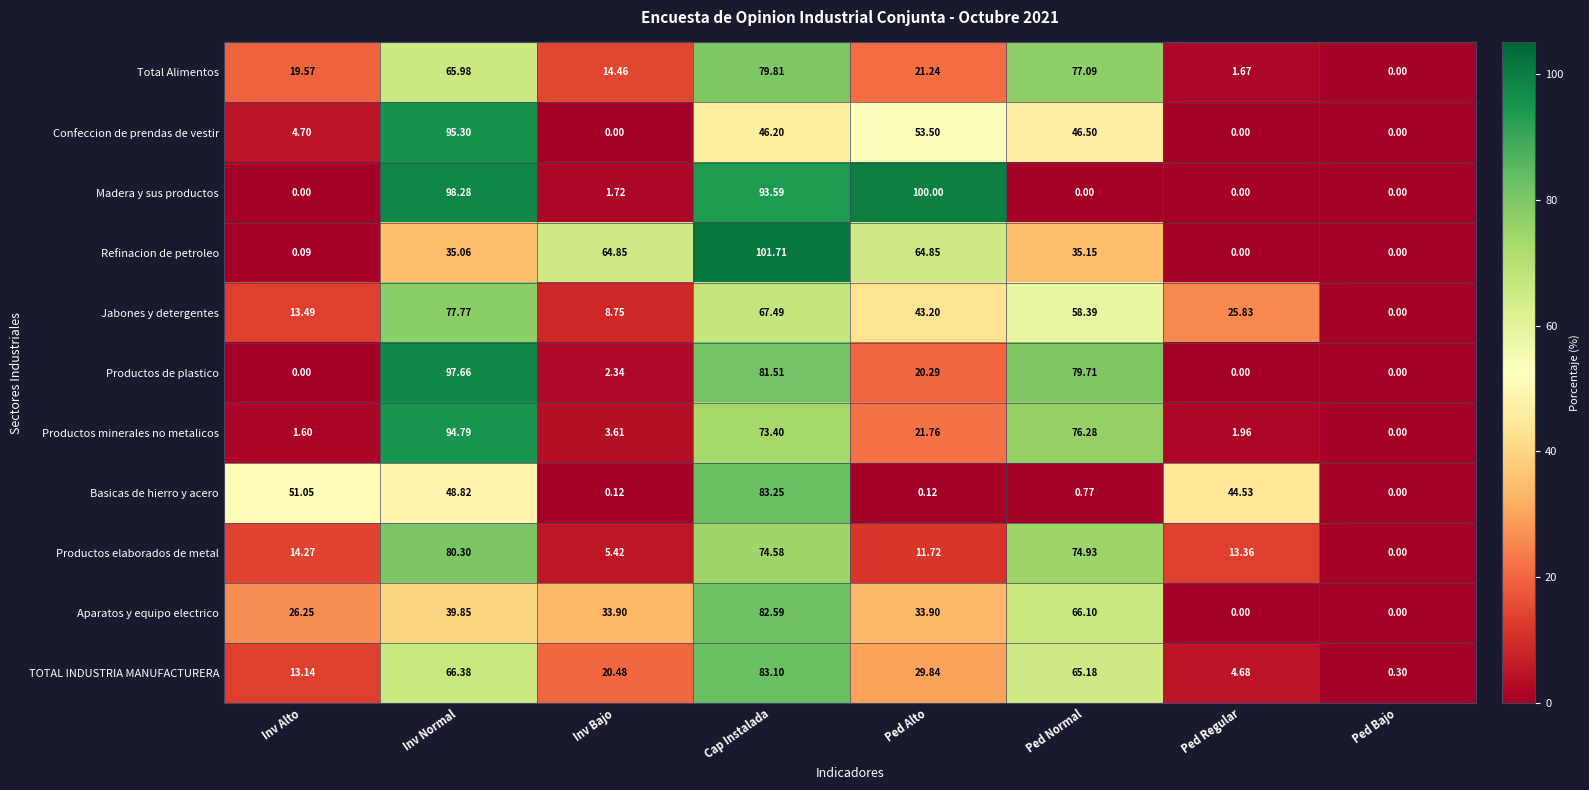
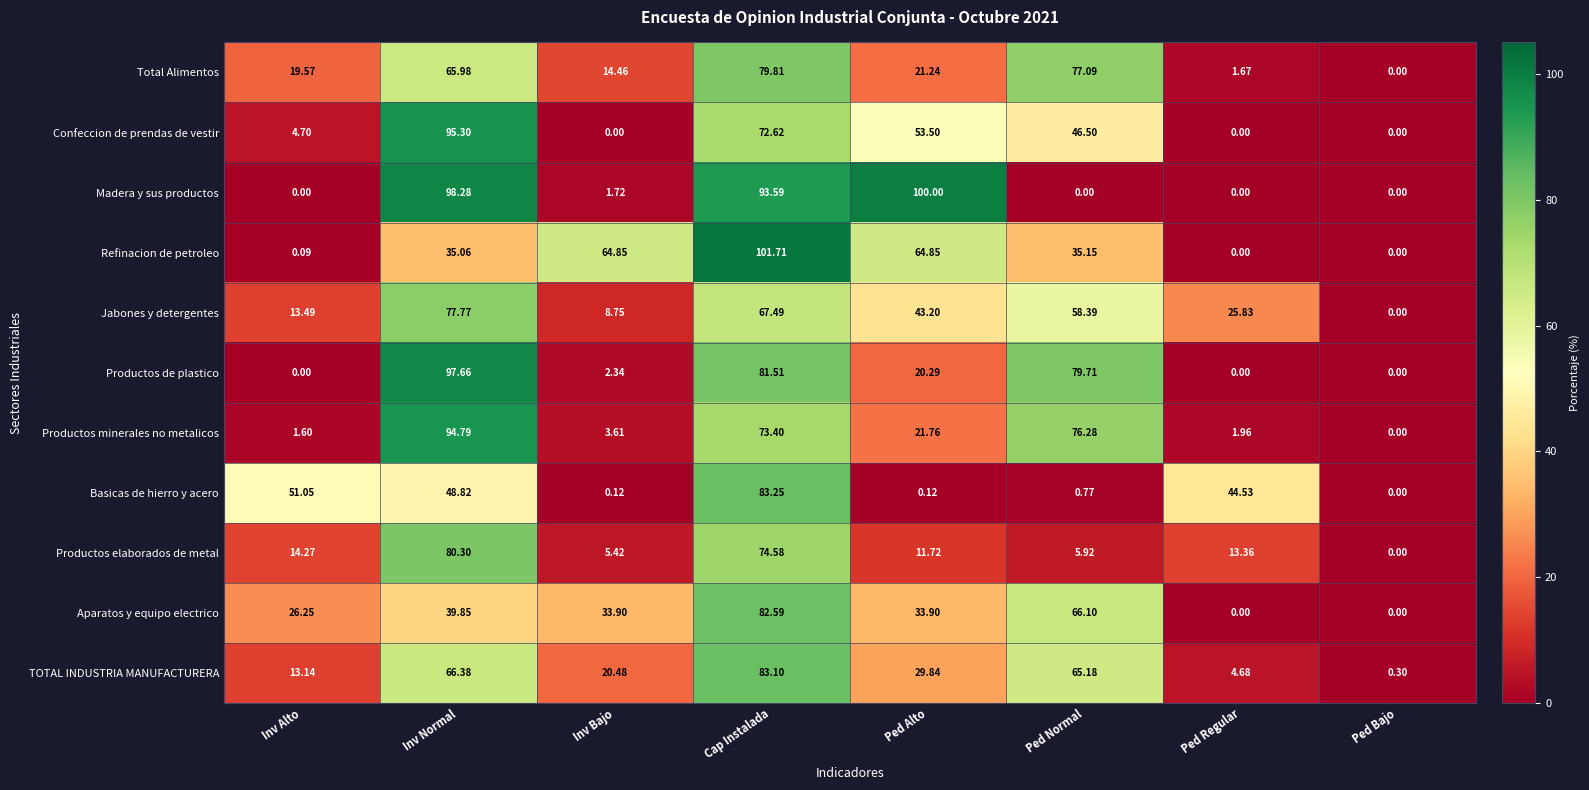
Confeccion de prendas de vestir, Cap Instalada: 46.20 -> 72.62
Productos elaborados de metal, Ped Normal: 74.93 -> 5.92
